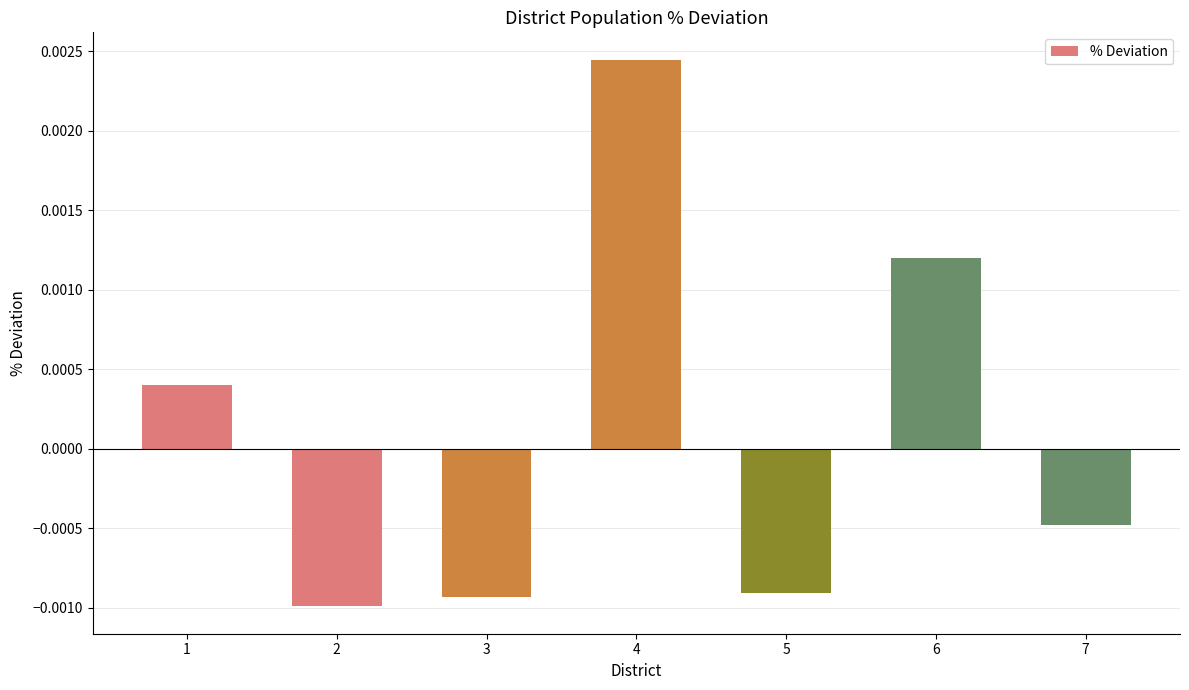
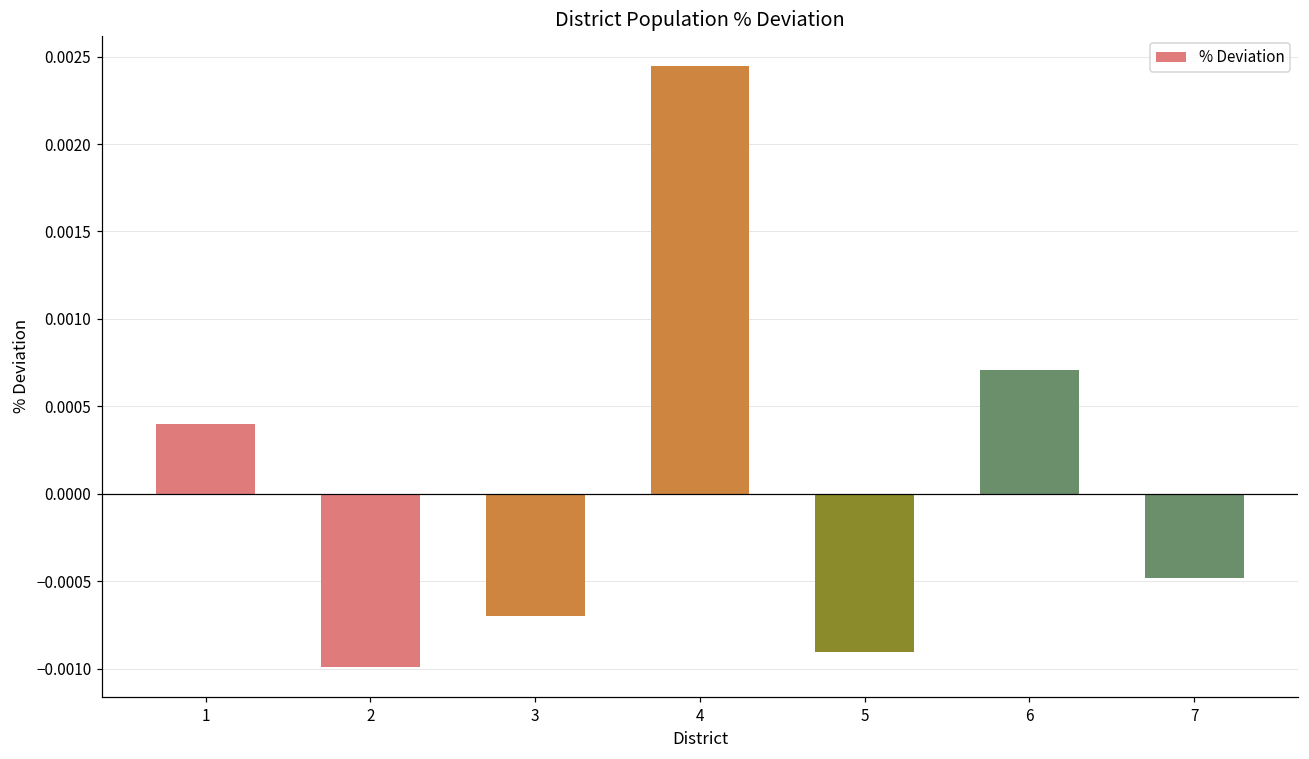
3: -0.00093 -> -0.00070
6: 0.00120 -> 0.00071
